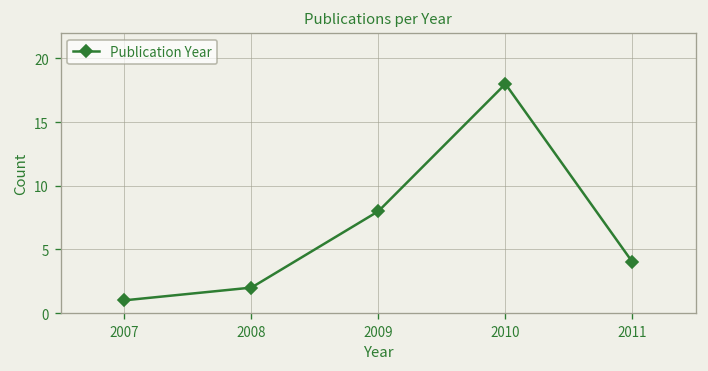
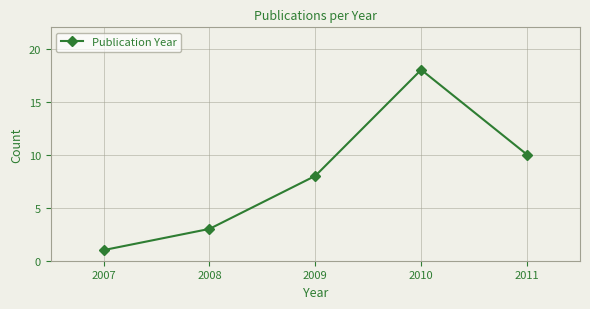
2008: 2 -> 3
2011: 4 -> 10
